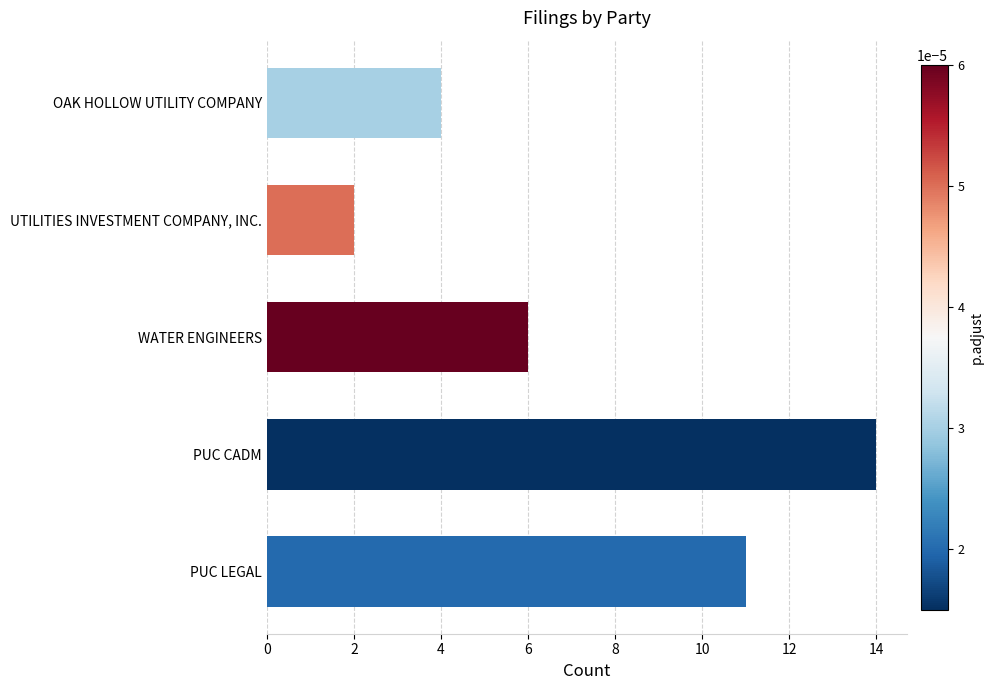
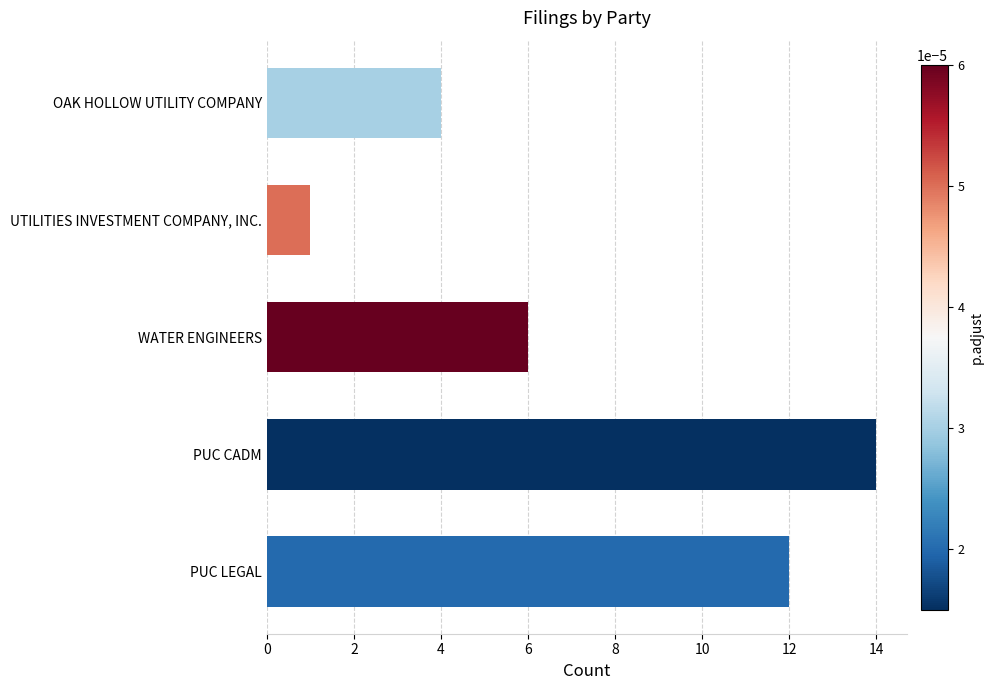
UTILITIES INVESTMENT COMPANY, INC.: 2 -> 1
PUC LEGAL: 11 -> 12
